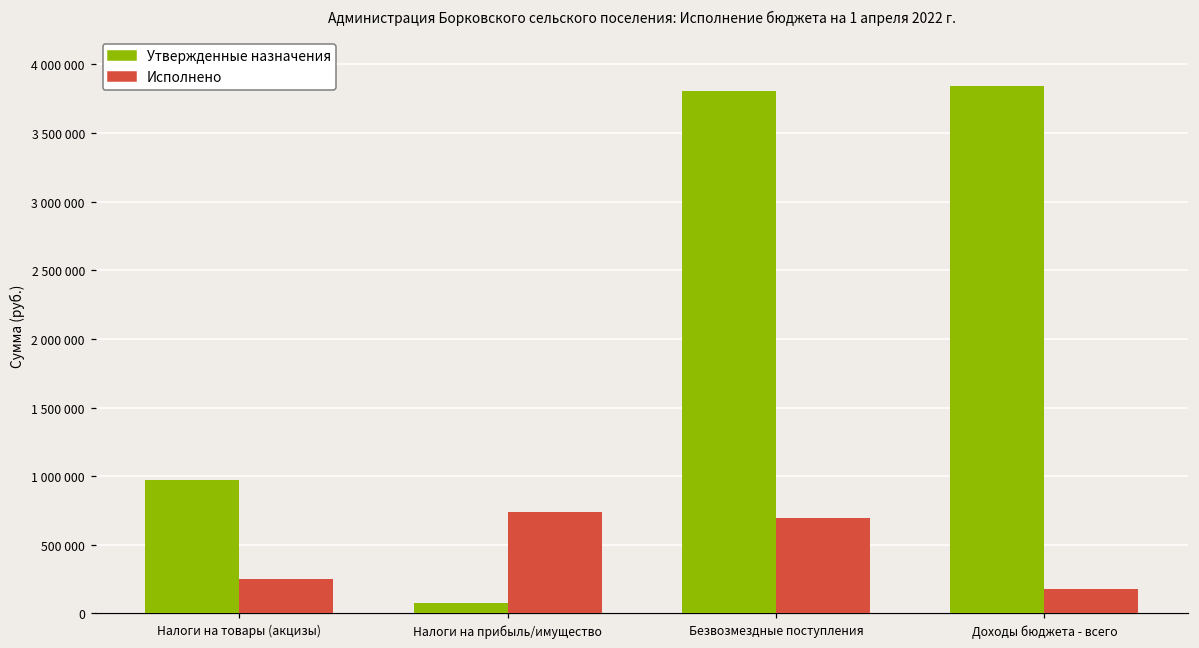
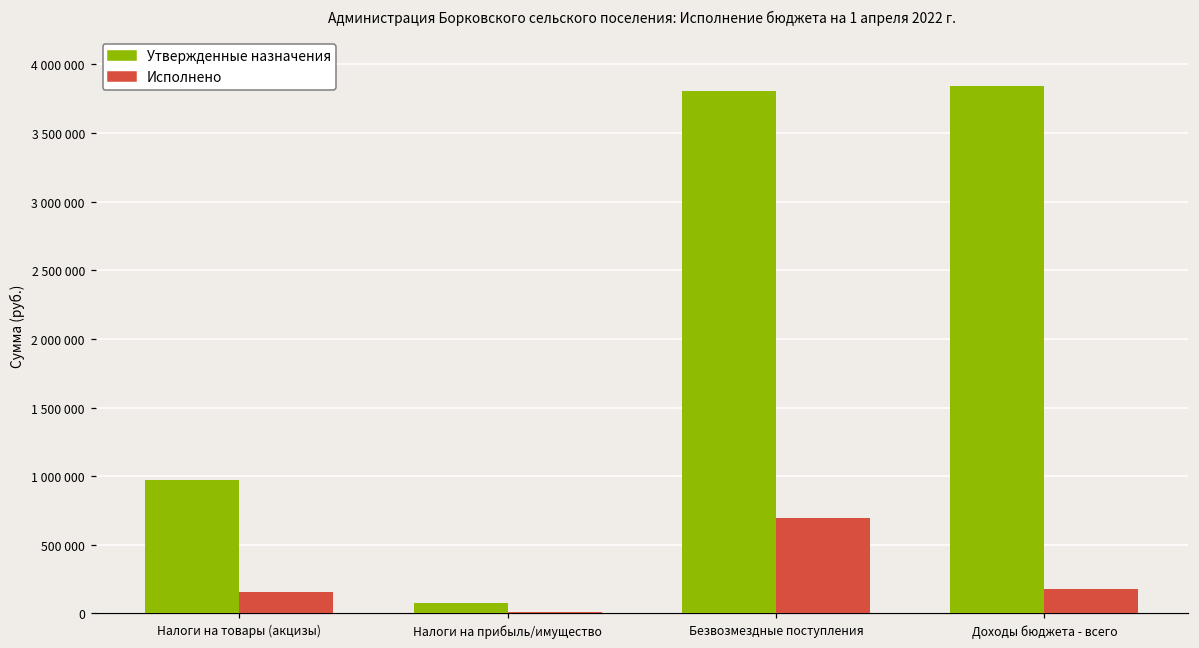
Исполнено, Налоги на товары (акцизы): 250000 -> 160000
Исполнено, Налоги на прибыль/имущество: 740000 -> 10000
